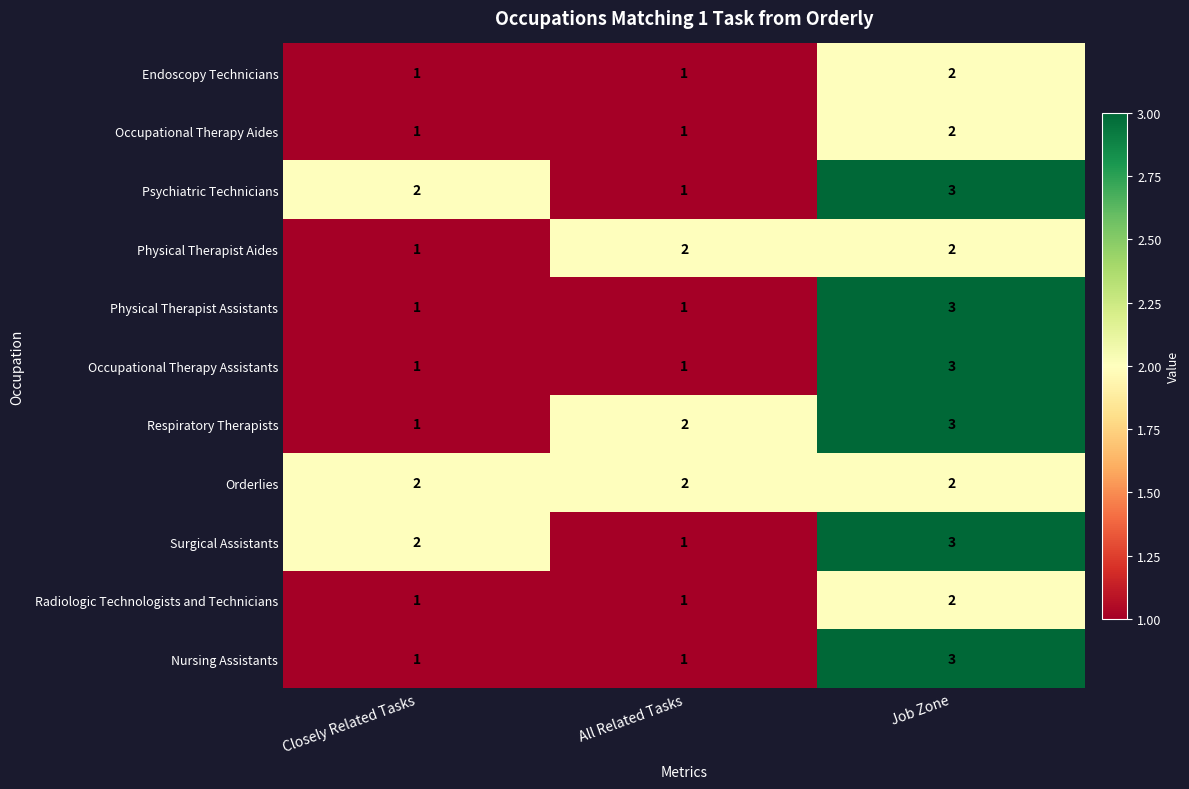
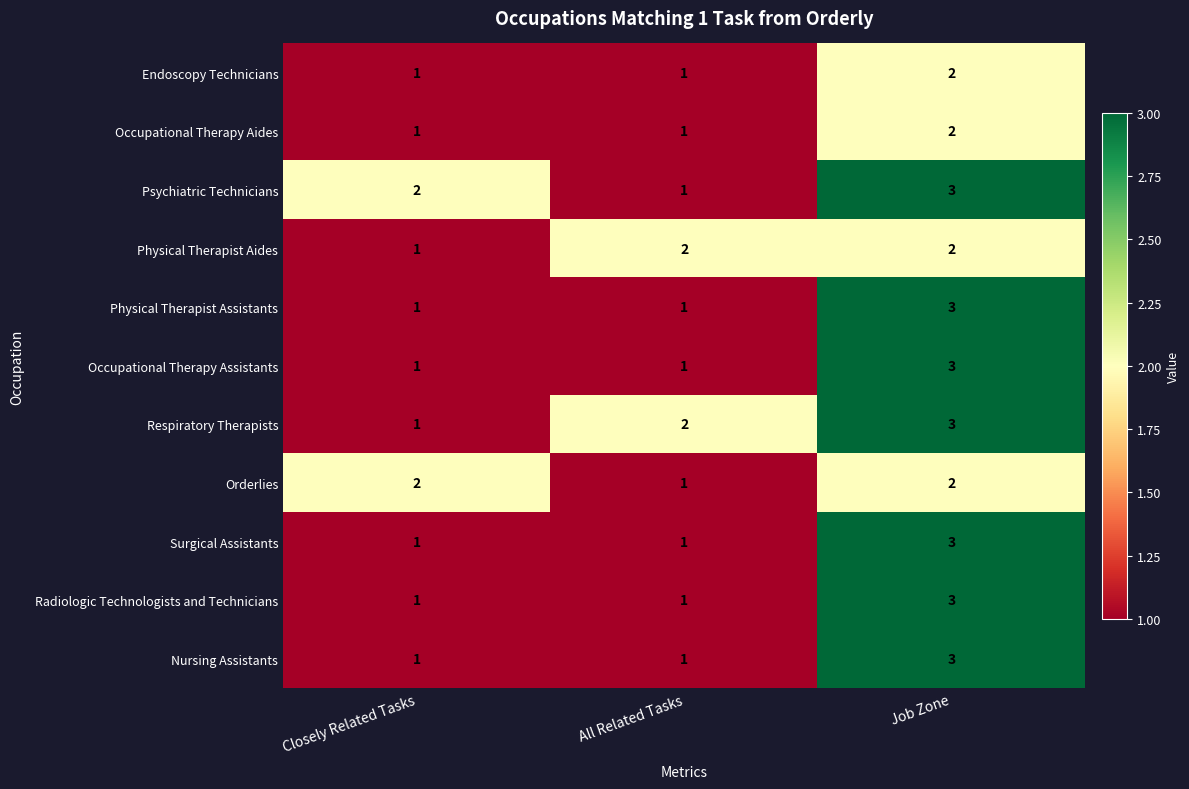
Orderlies, All Related Tasks: 2 -> 1
Surgical Assistants, Closely Related Tasks: 2 -> 1
Radiologic Technologists and Technicians, Job Zone: 2 -> 3
